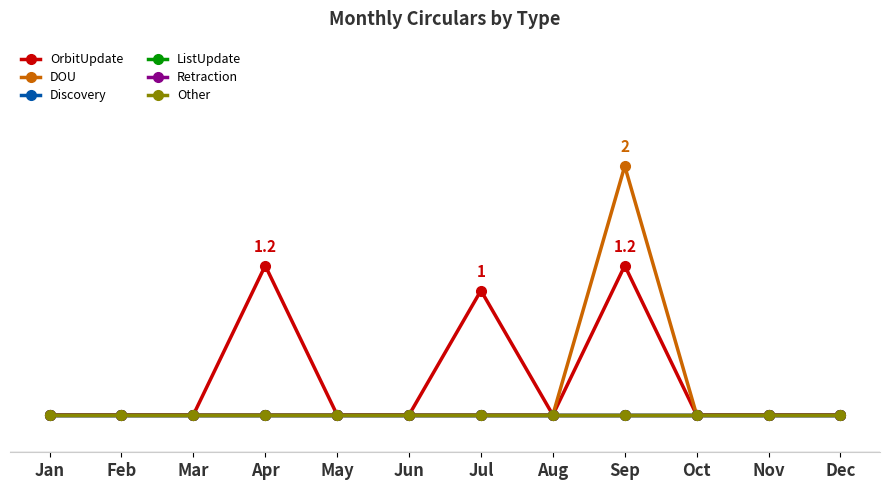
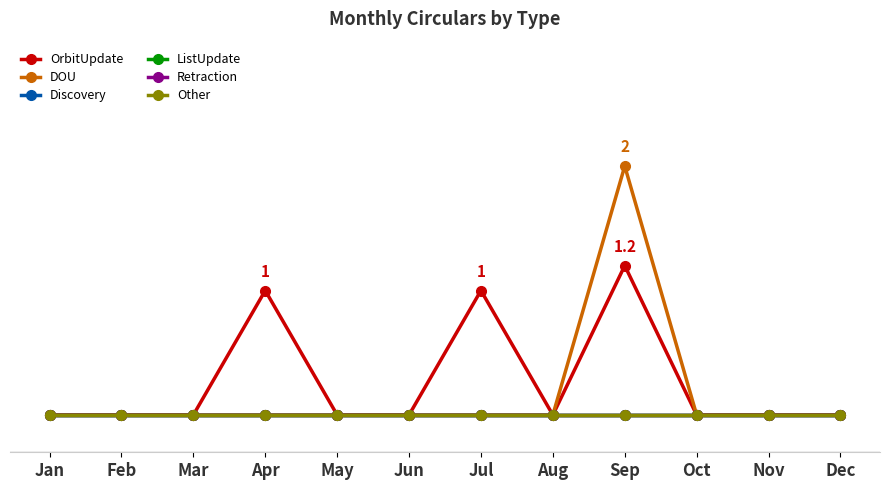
OrbitUpdate, Apr: 1.2 -> 1
